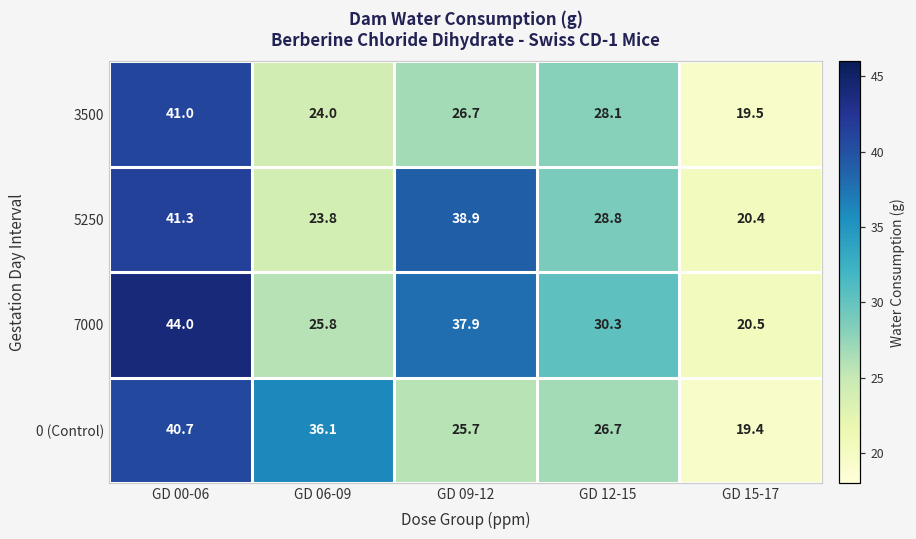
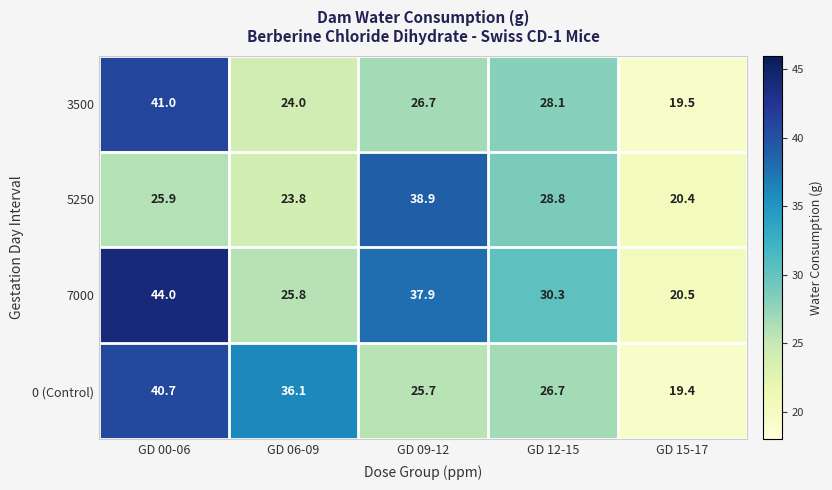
5250, GD 00-06: 41.3 -> 25.9
